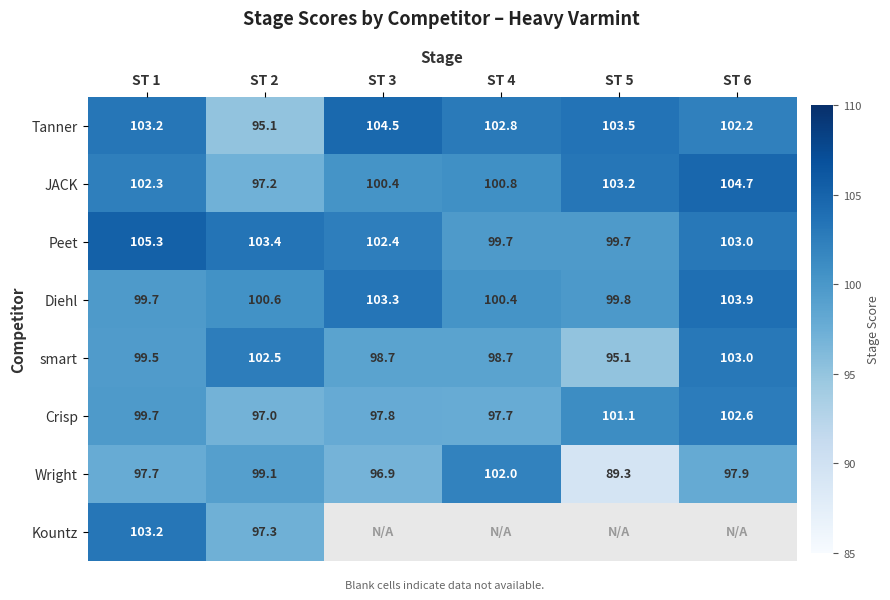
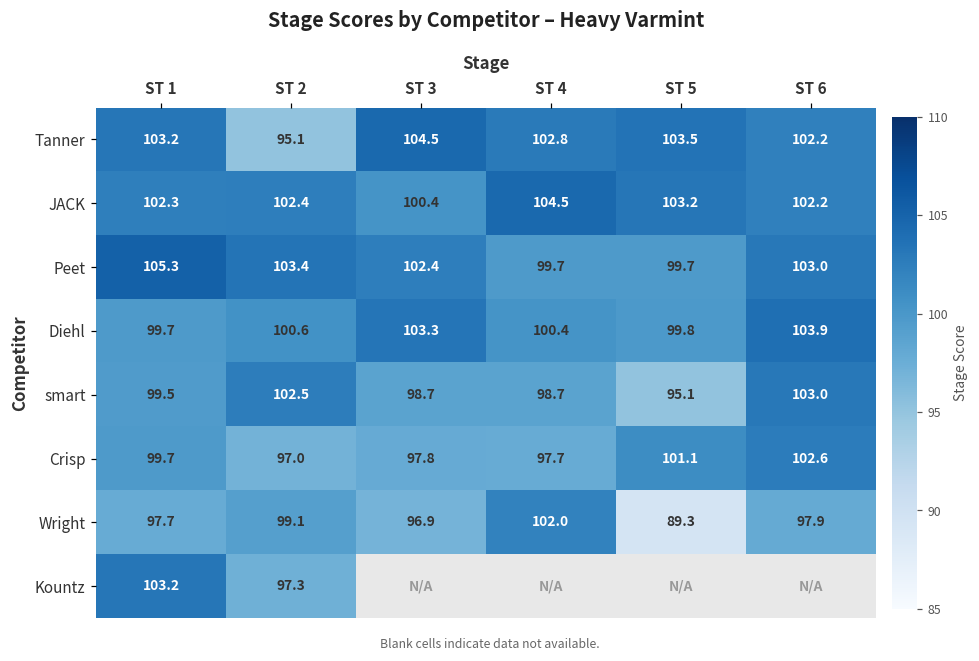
JACK, ST 2: 97.2 -> 102.4
JACK, ST 4: 100.8 -> 104.5
JACK, ST 6: 104.7 -> 102.2
